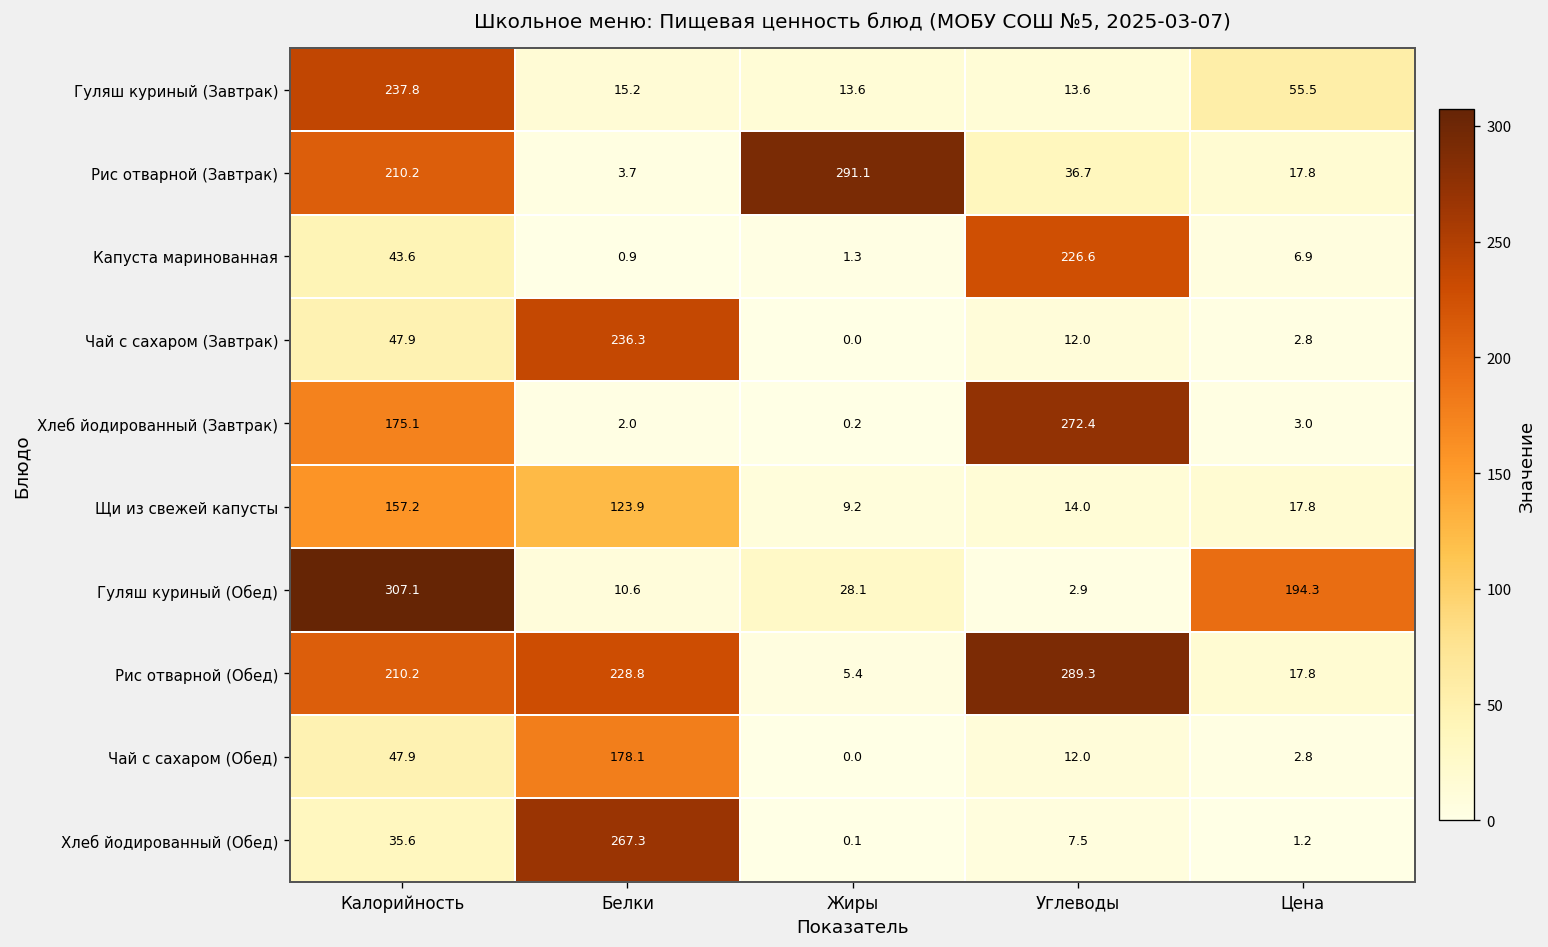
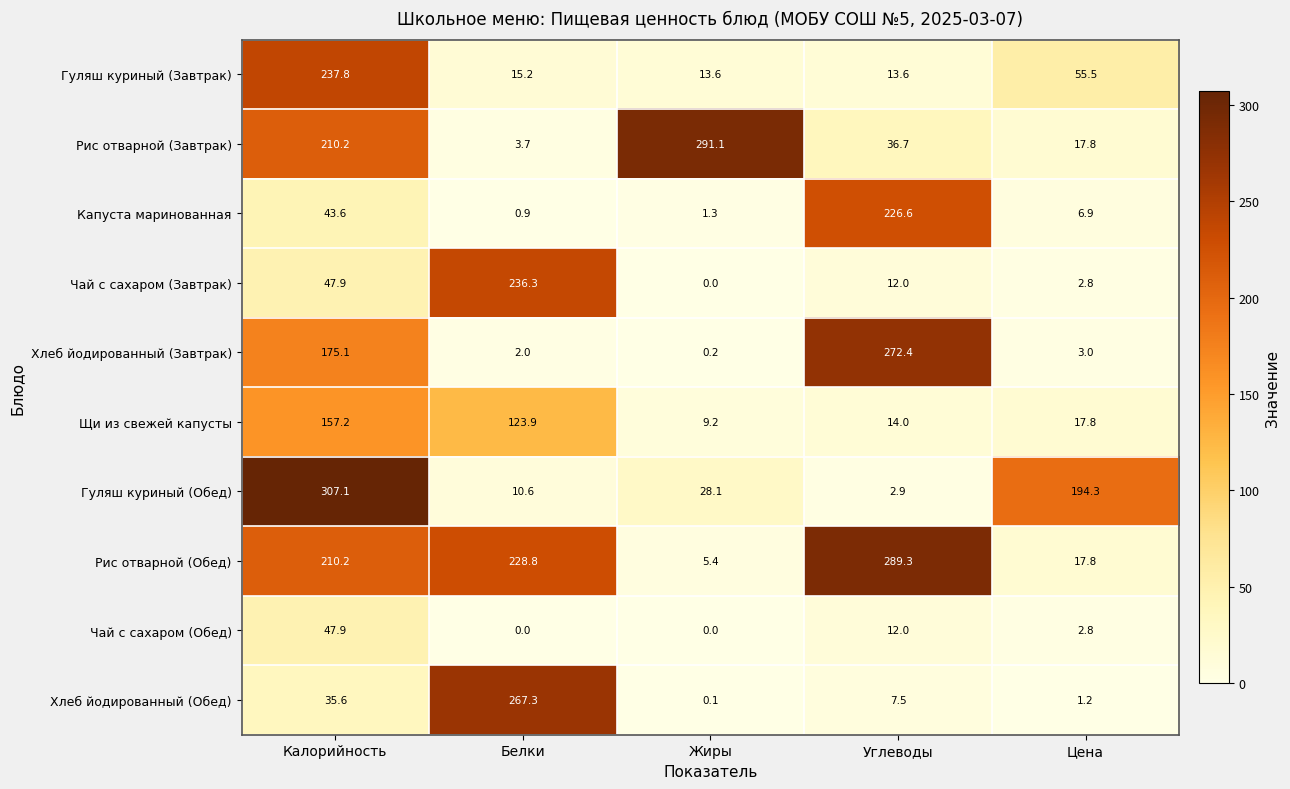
Чай с сахаром (Обед), Белки: 178.1 -> 0.0
